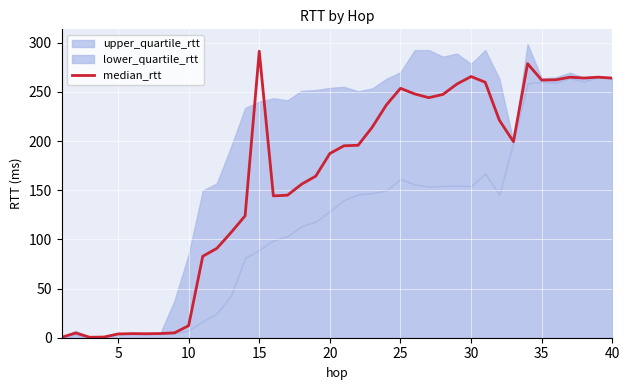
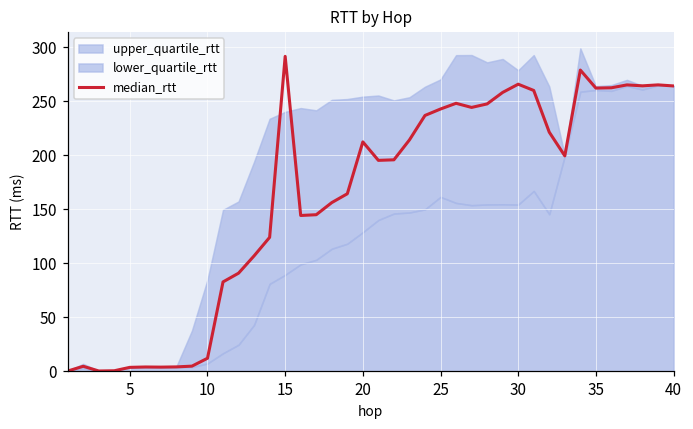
median_rtt, 20: 190 -> 210
median_rtt, 25: 250 -> 240
